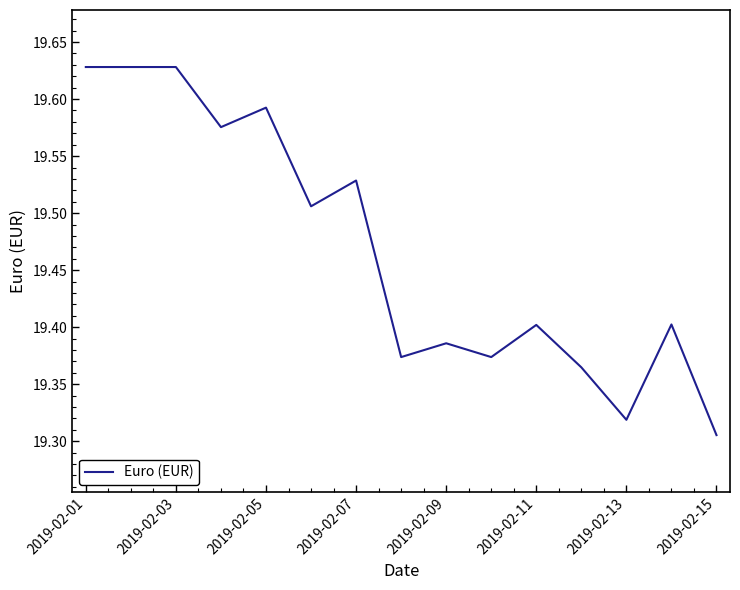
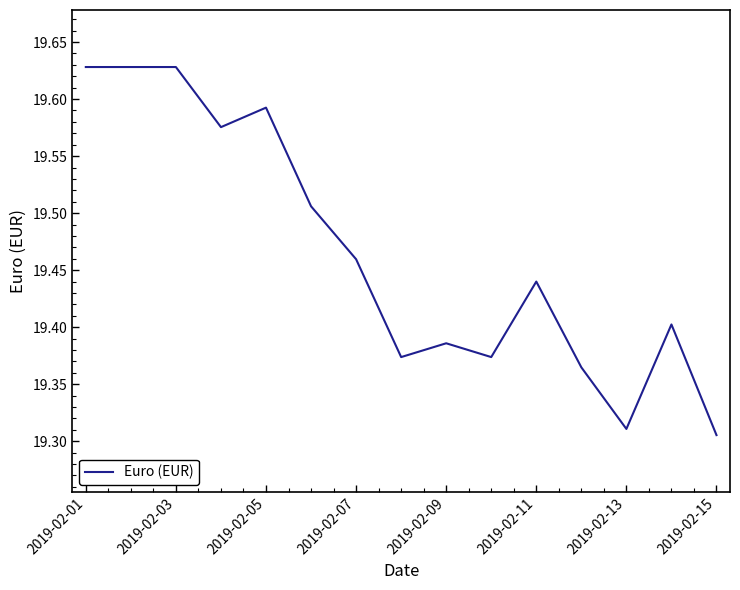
2019-02-07: 19.529 -> 19.460
2019-02-11: 19.402 -> 19.440
2019-02-13: 19.319 -> 19.311
